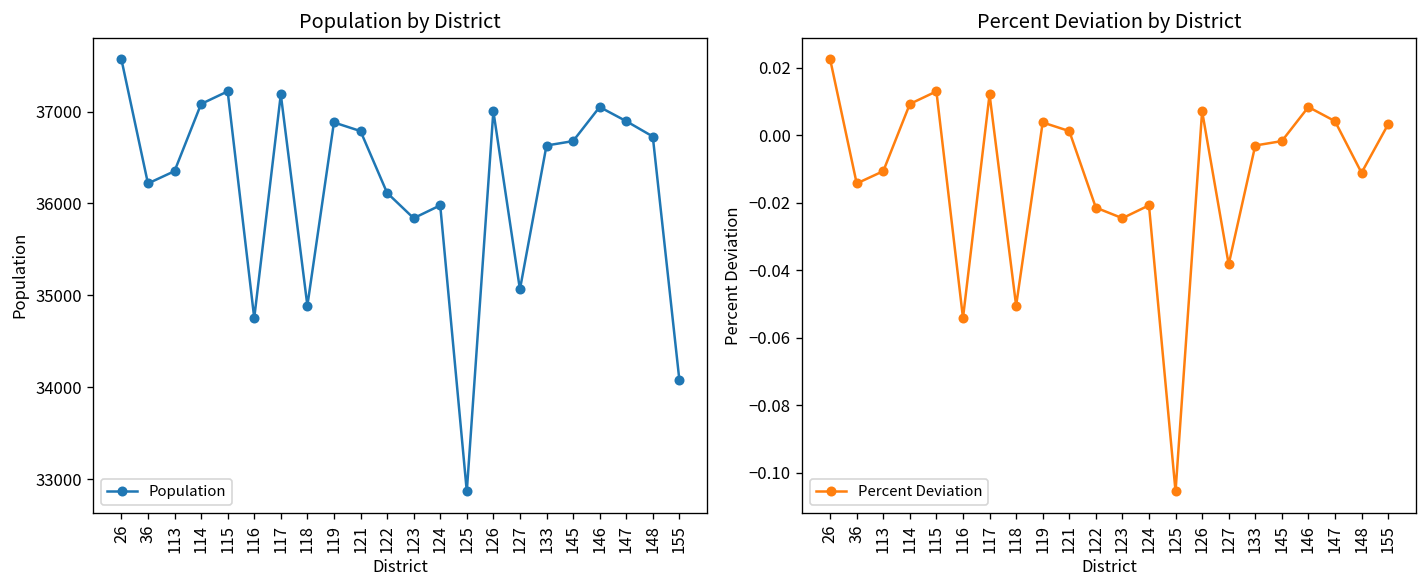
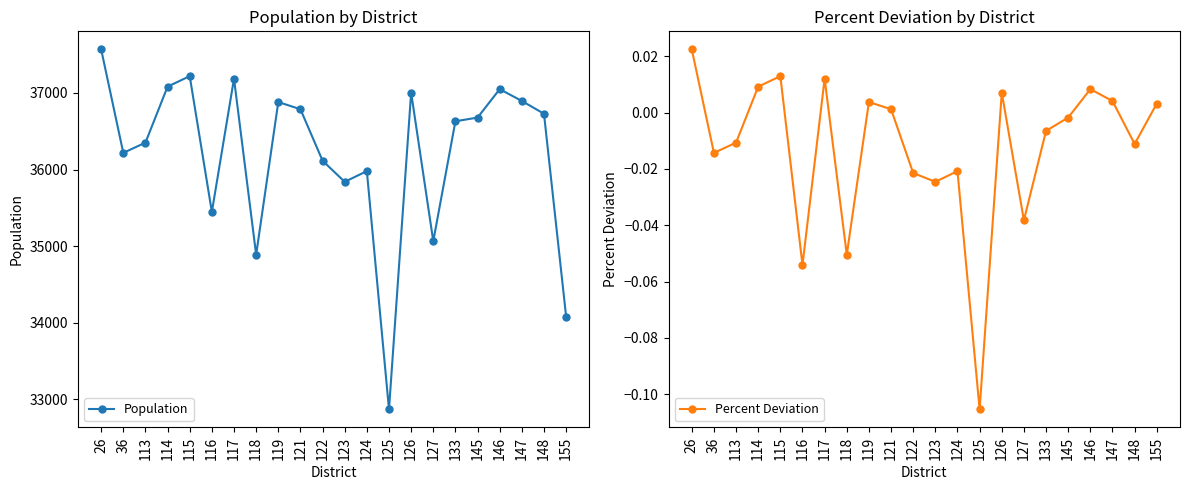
Population by District, 116: 34800 -> 35400
Percent Deviation by District, 133: -0.003 -> -0.006
